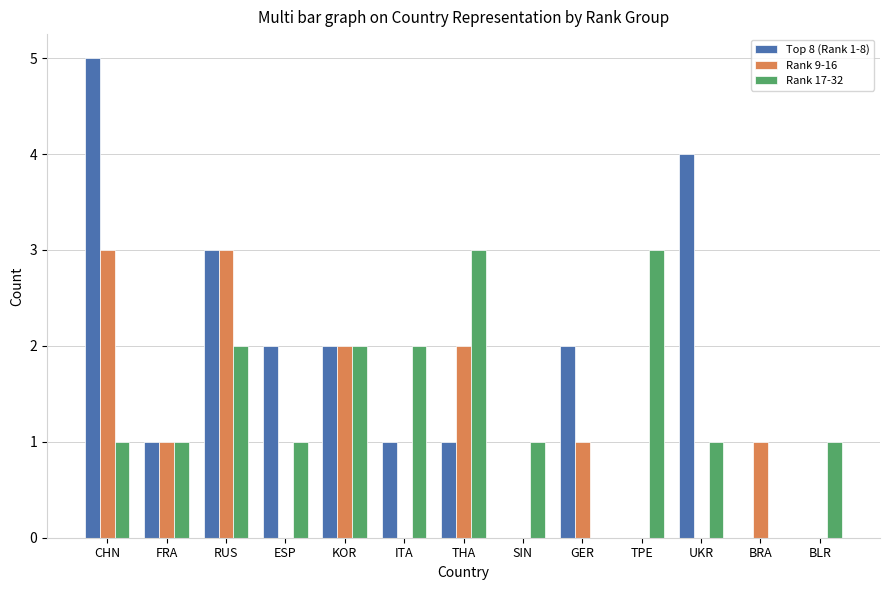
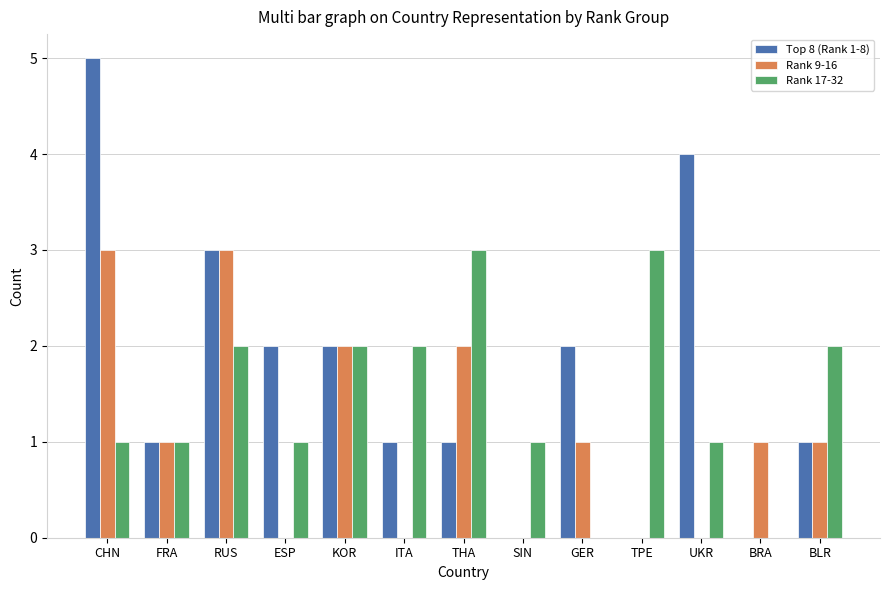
Top 8 (Rank 1-8), BLR: 0 -> 1
Rank 9-16, BLR: 0 -> 1
Rank 17-32, BLR: 1 -> 2
